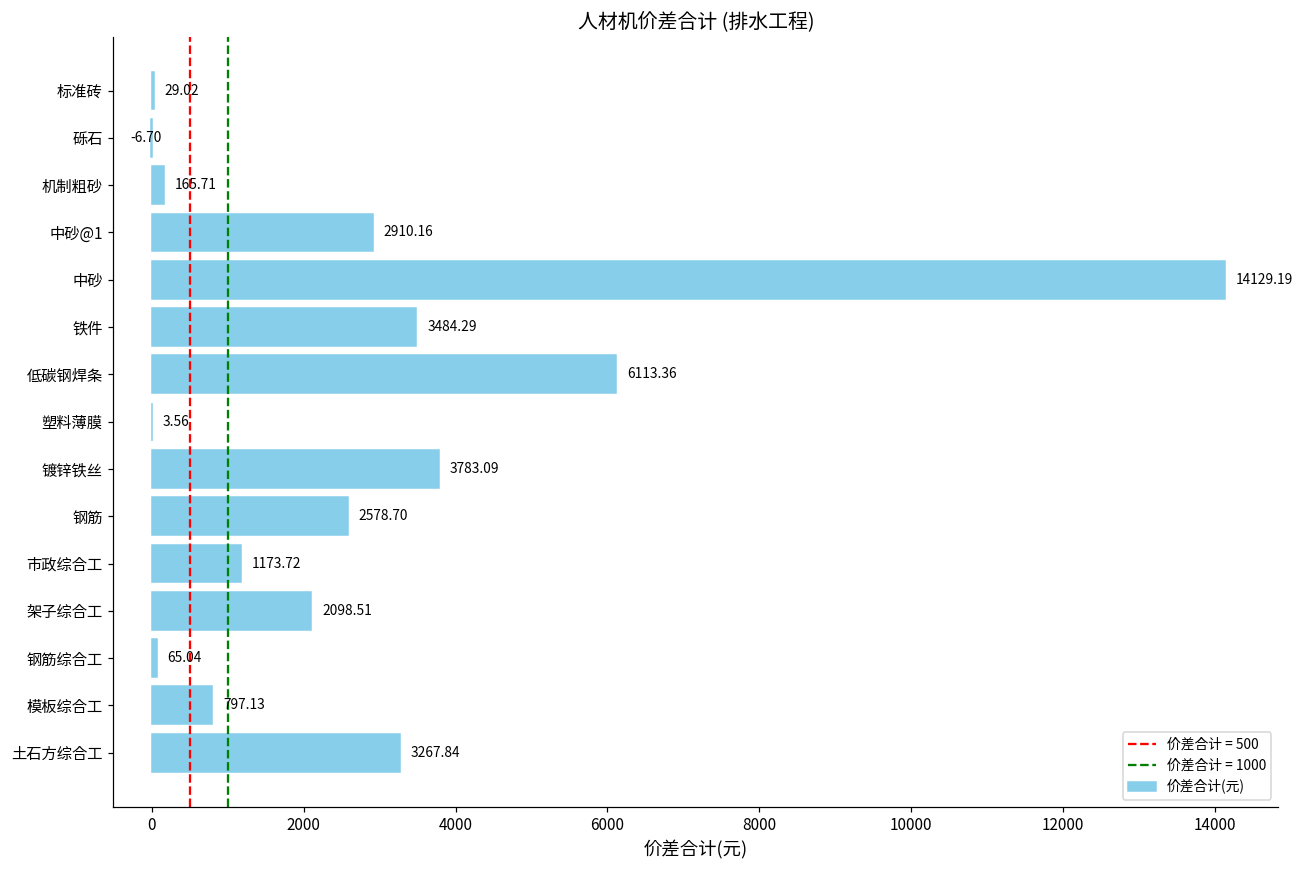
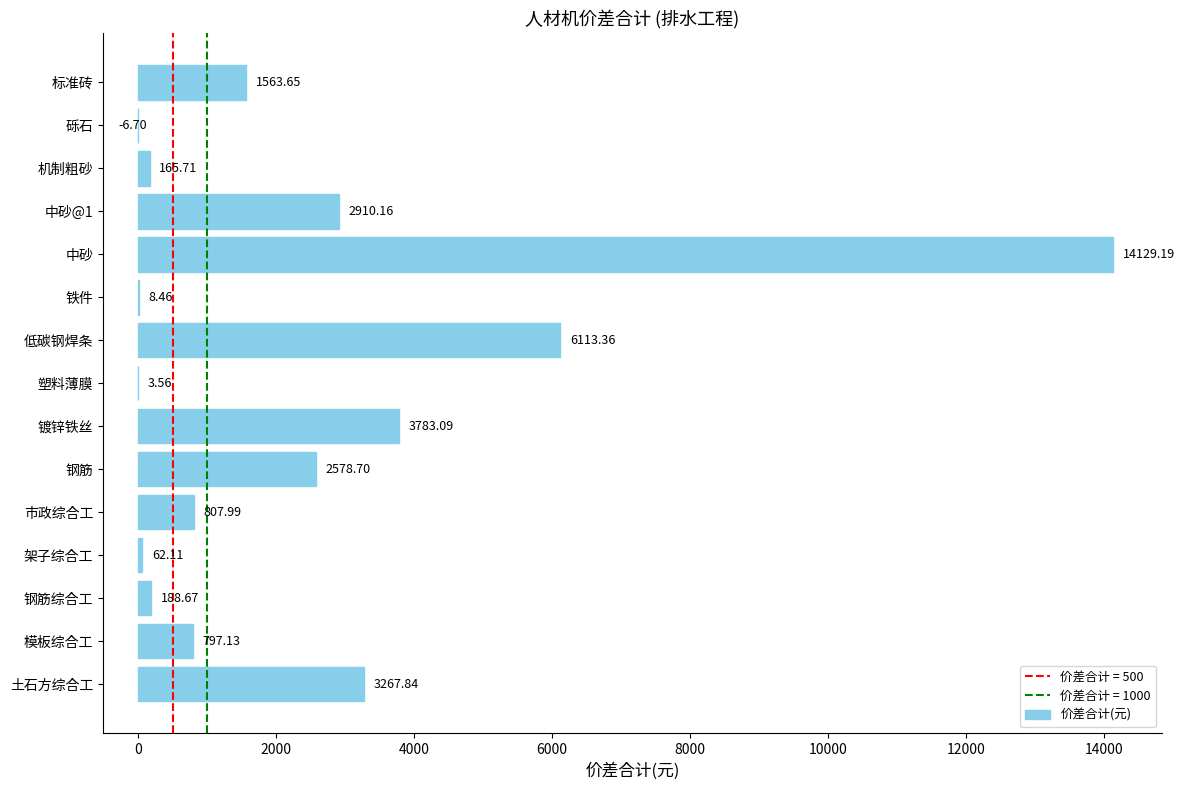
标准砖: 29.02 -> 1563.65
铁件: 3484.29 -> 8.46
市政综合工: 1173.72 -> 807.99
架子综合工: 2098.51 -> 62.11
钢筋综合工: 65.04 -> 188.67
